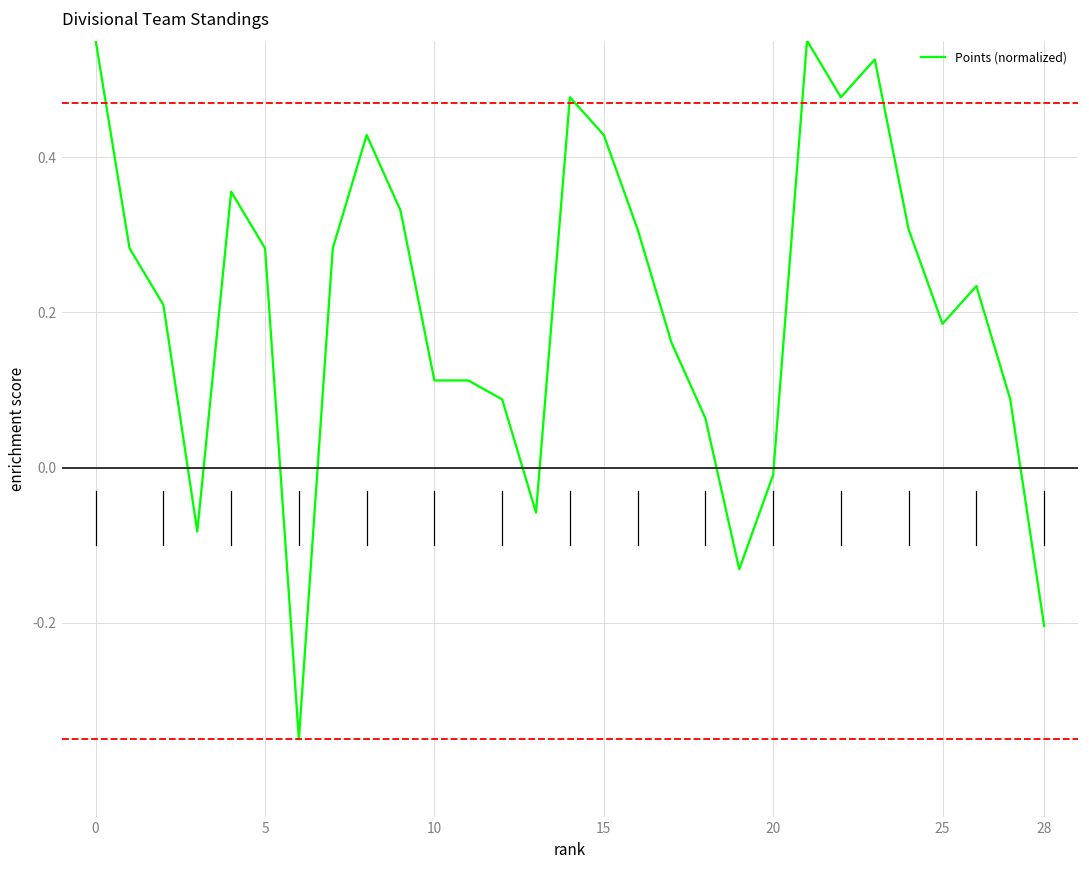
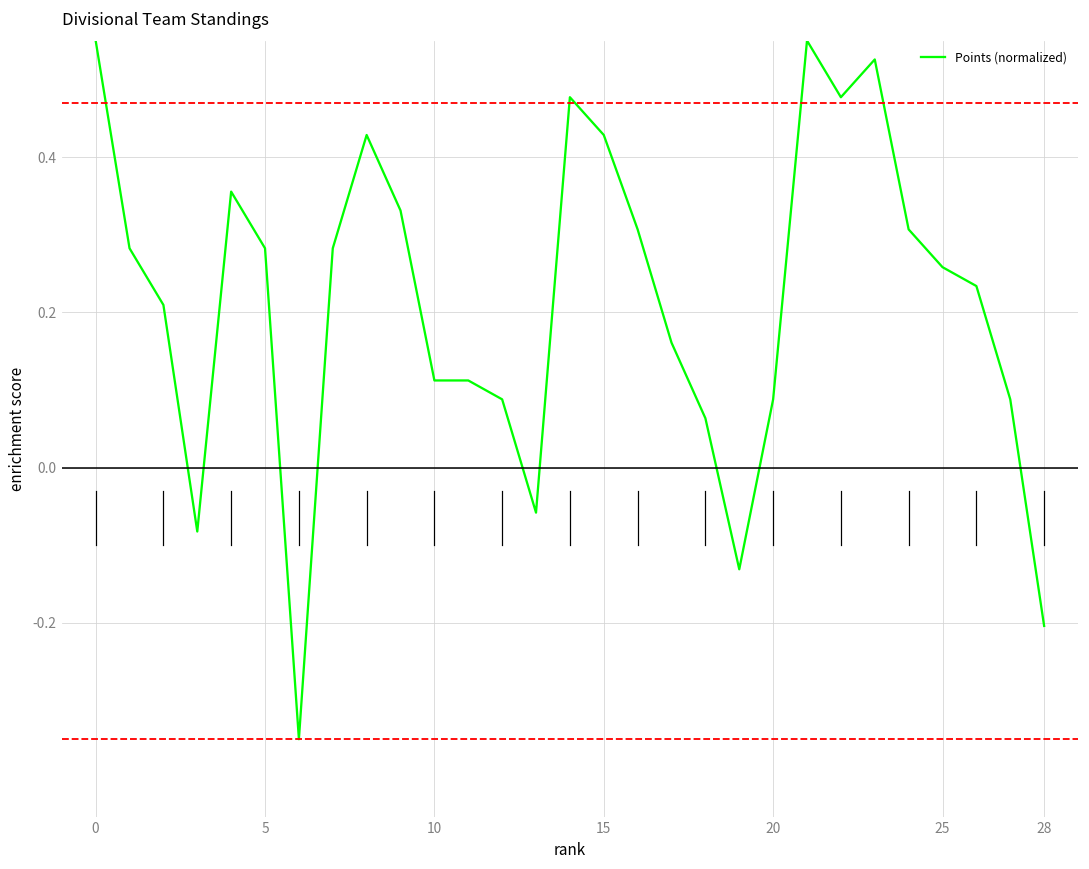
20: -0.01 -> 0.09
25: 0.19 -> 0.26
